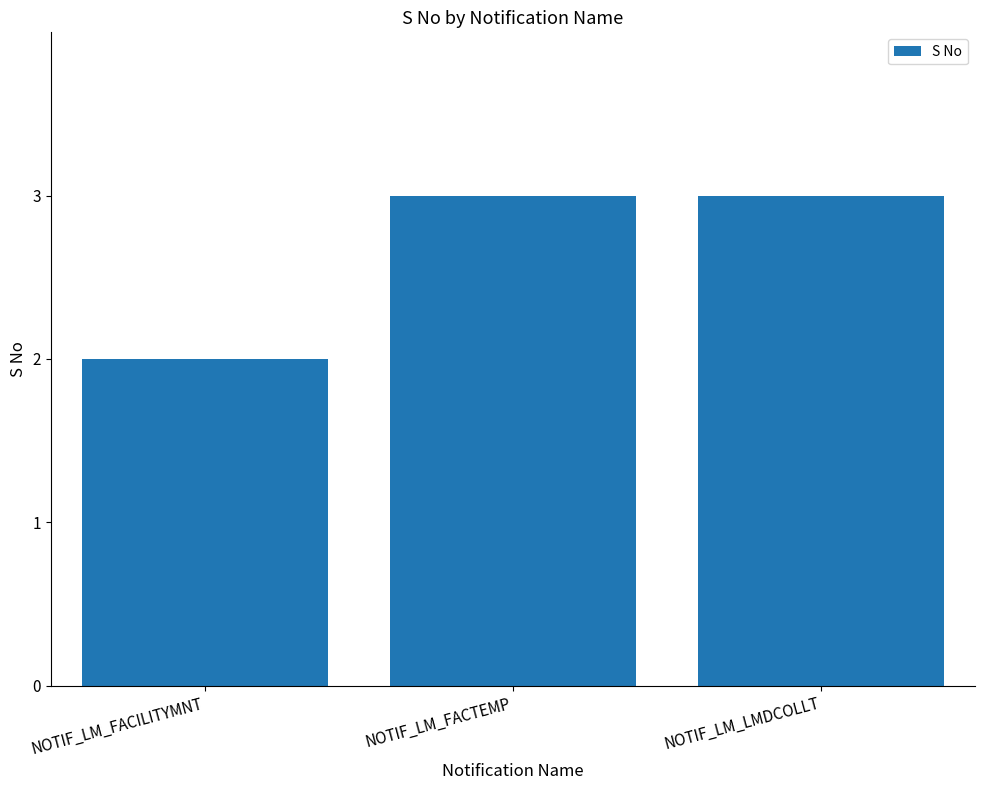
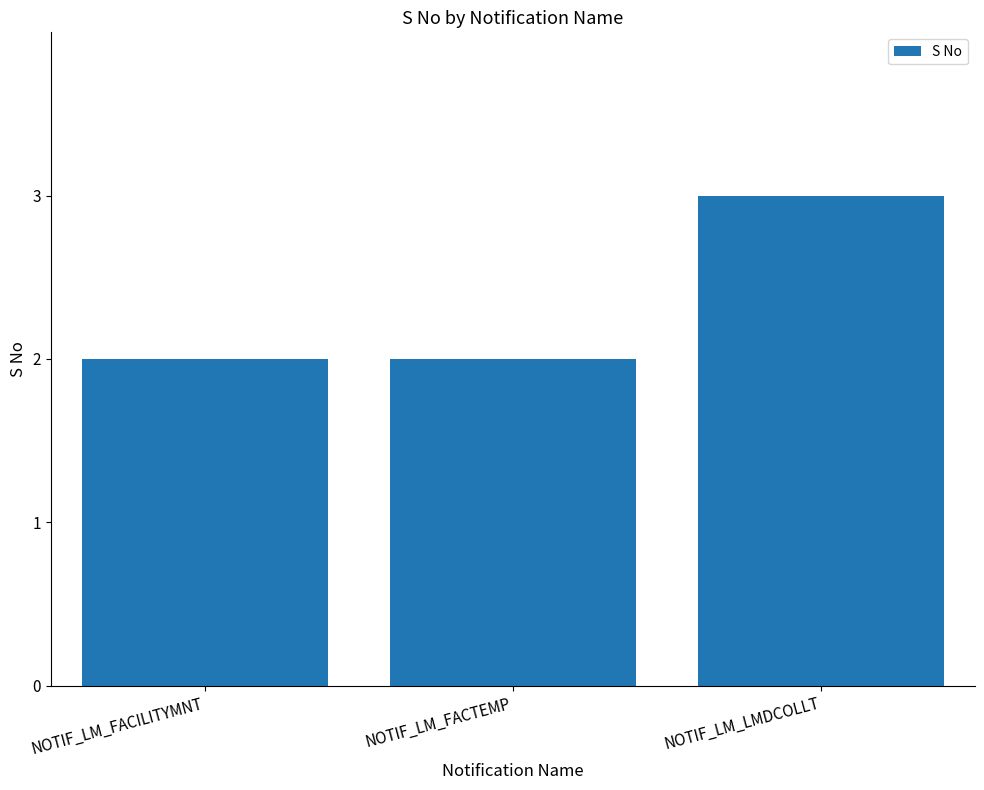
NOTIF_LM_FACTEMP: 3 -> 2
